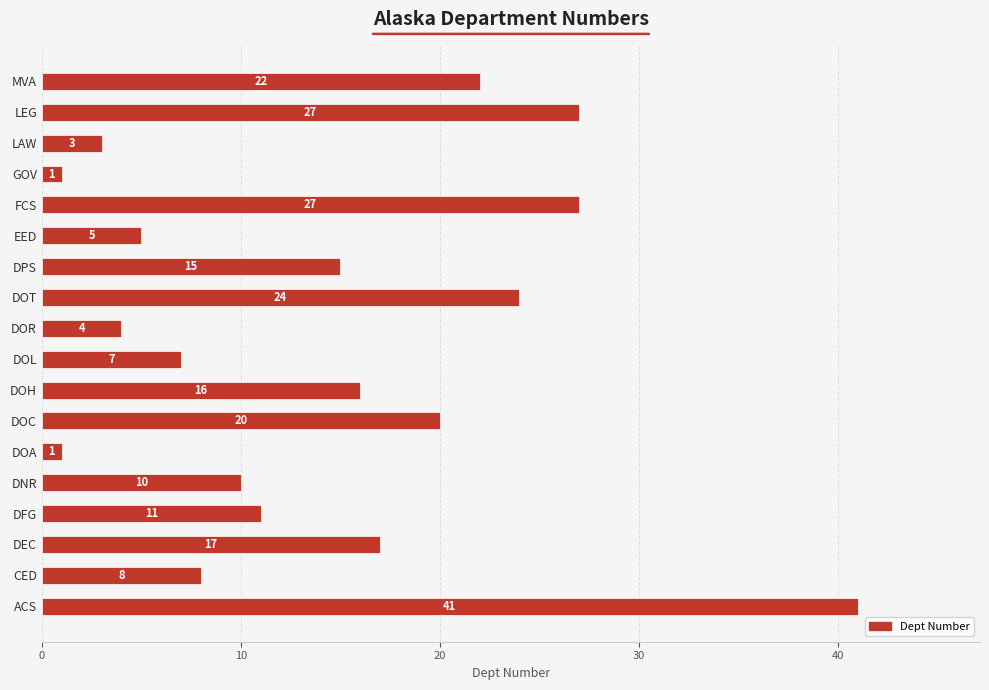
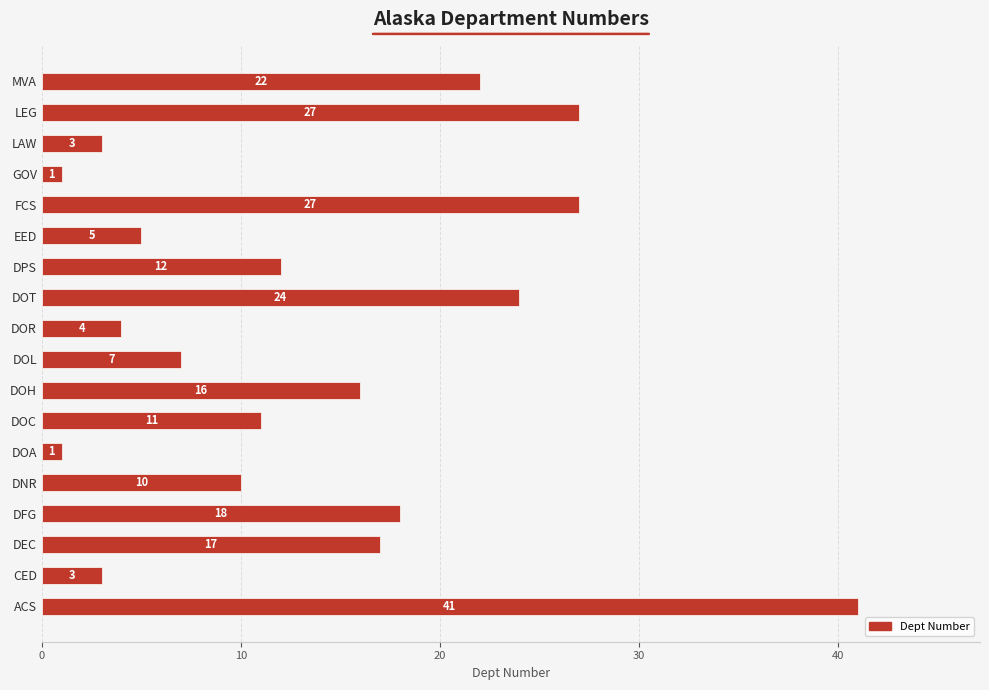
DPS: 15 -> 12
DOC: 20 -> 11
DFG: 11 -> 18
CED: 8 -> 3
